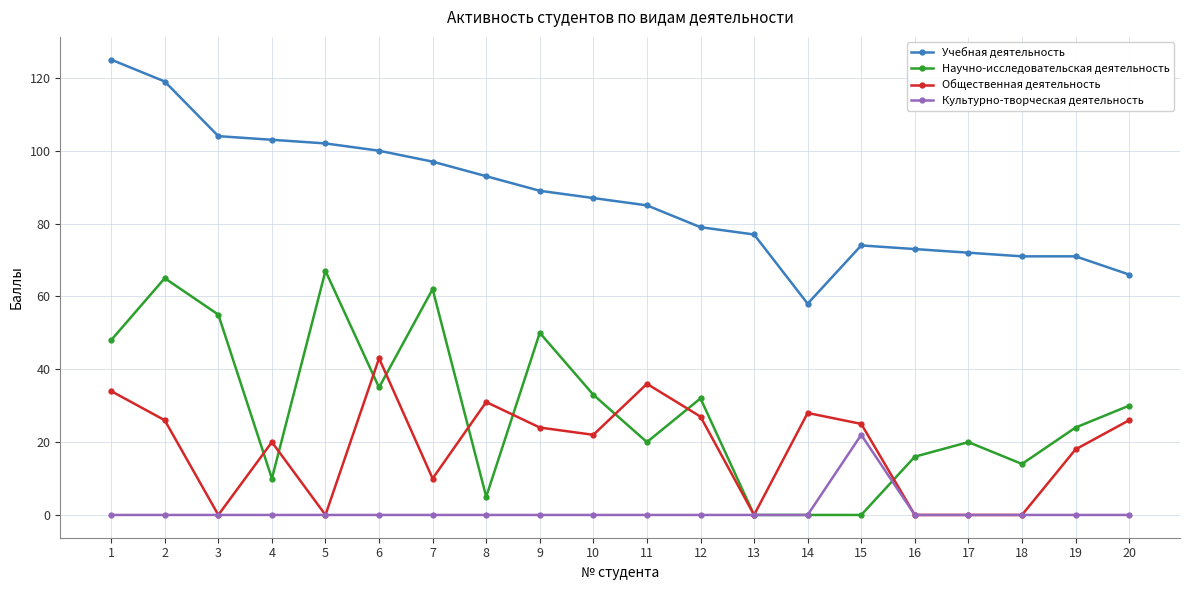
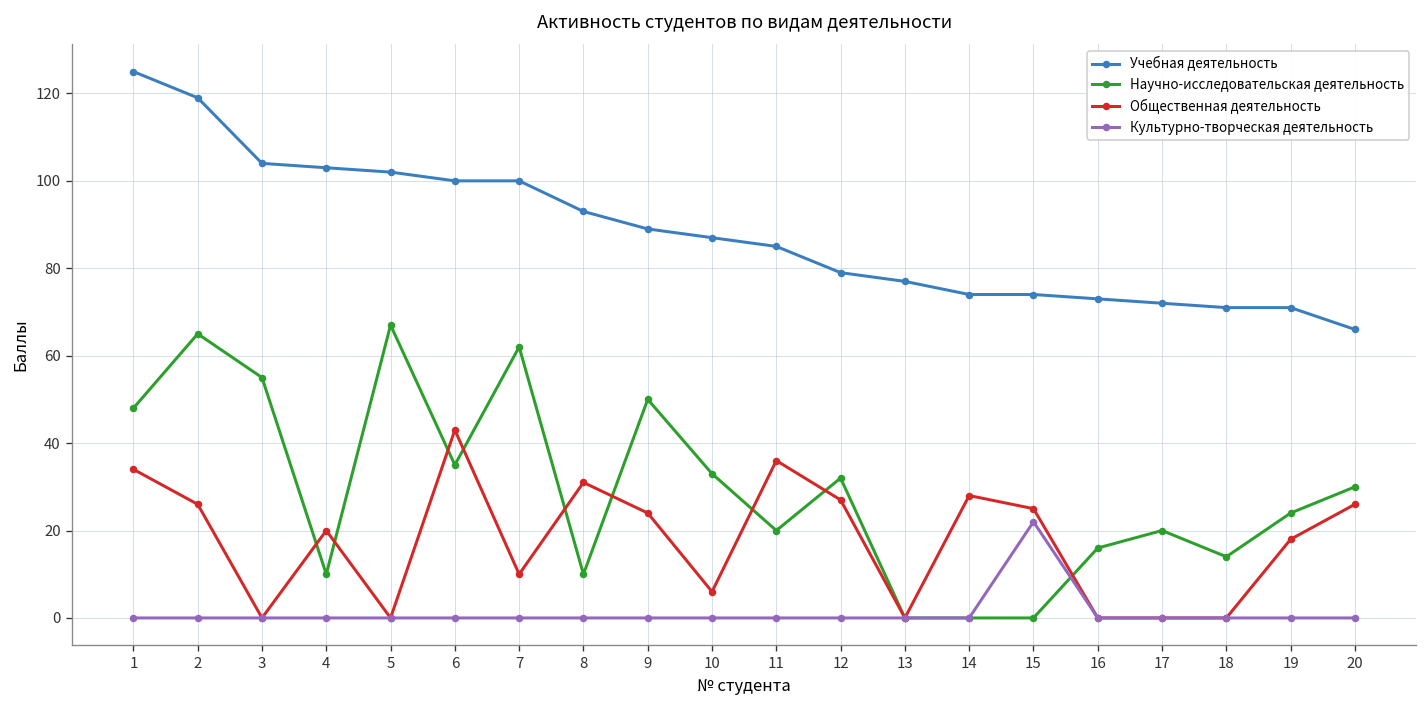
Учебная деятельность, 7: 97 -> 100
Научно-исследовательская деятельность, 8: 5 -> 10
Общественная деятельность, 10: 22 -> 6
Учебная деятельность, 14: 58 -> 74
